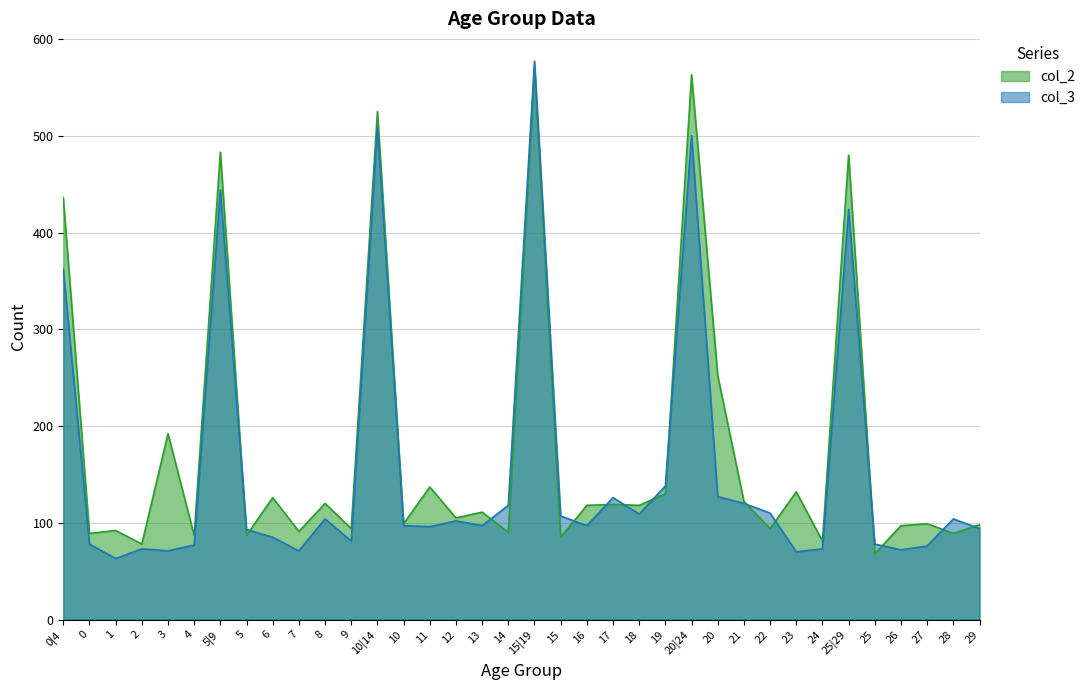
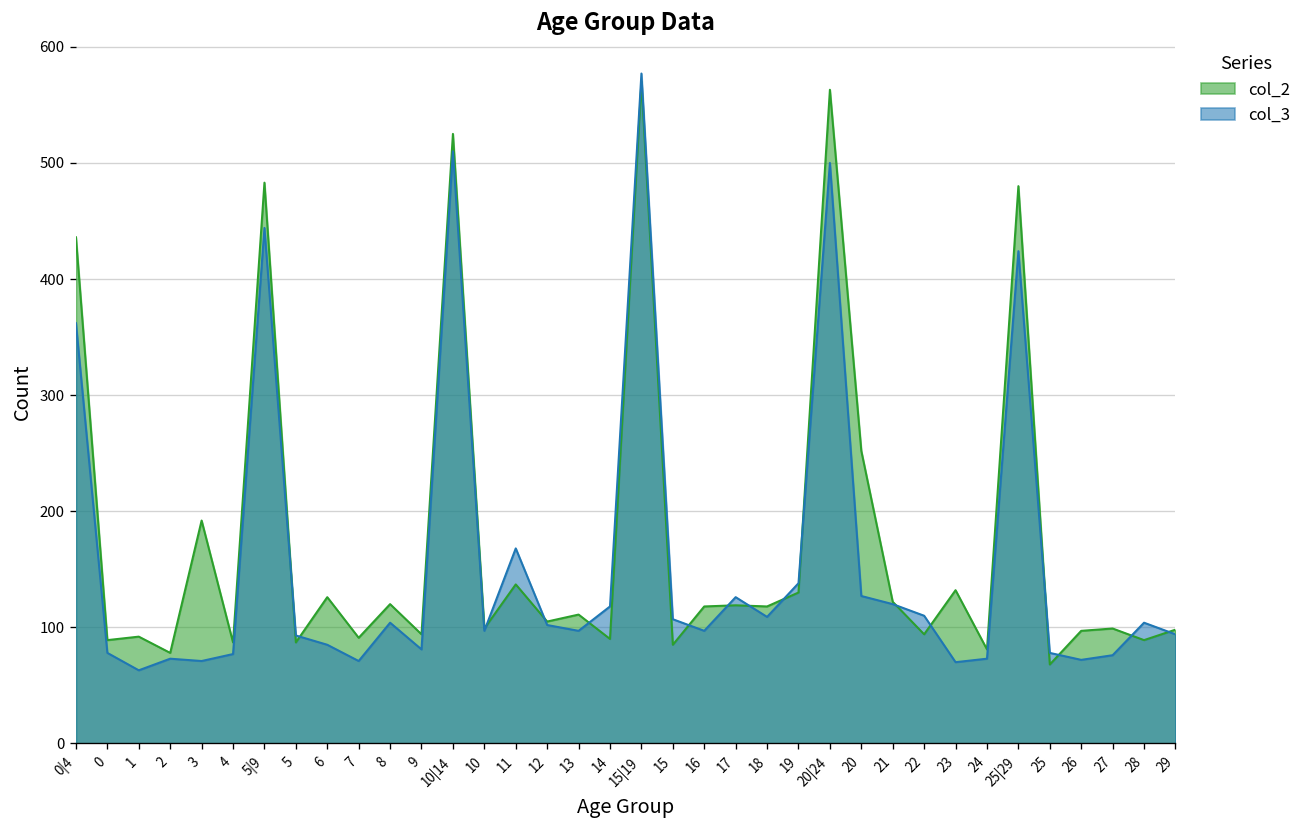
col_3, 11: 100 -> 170
